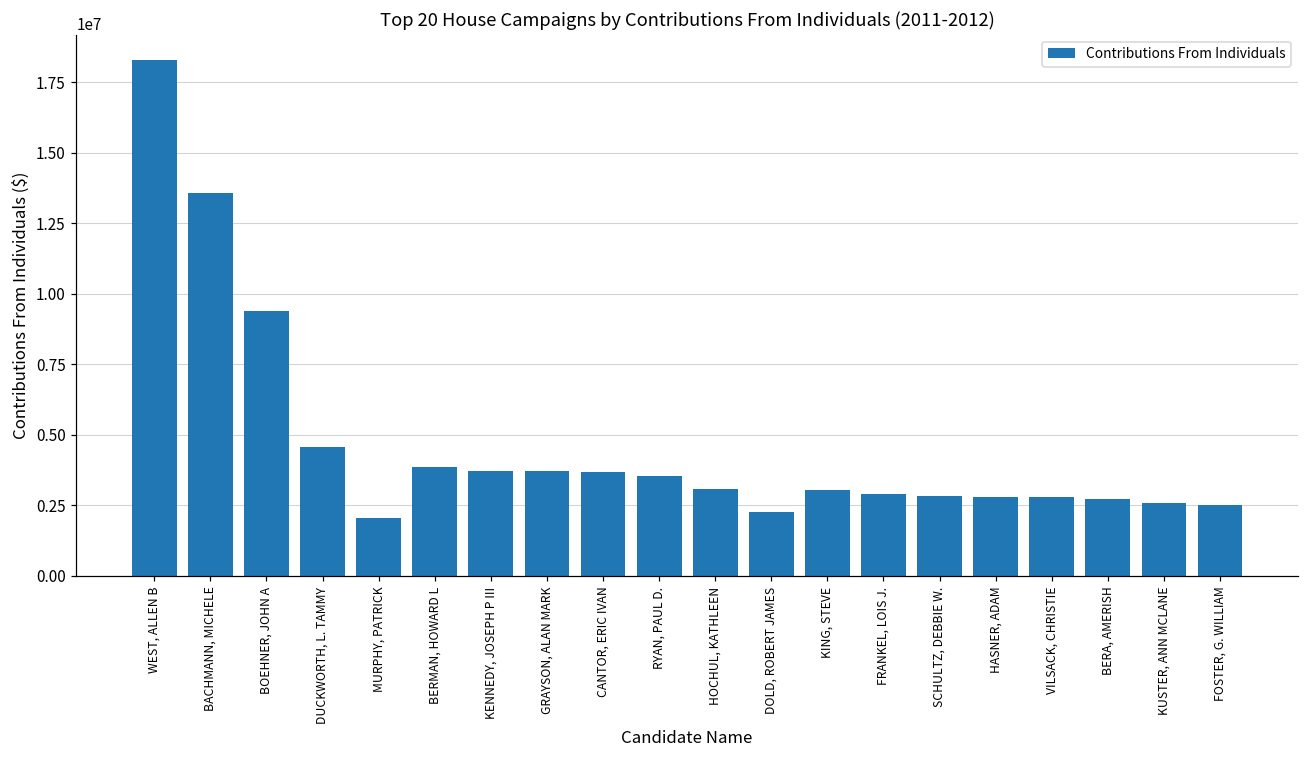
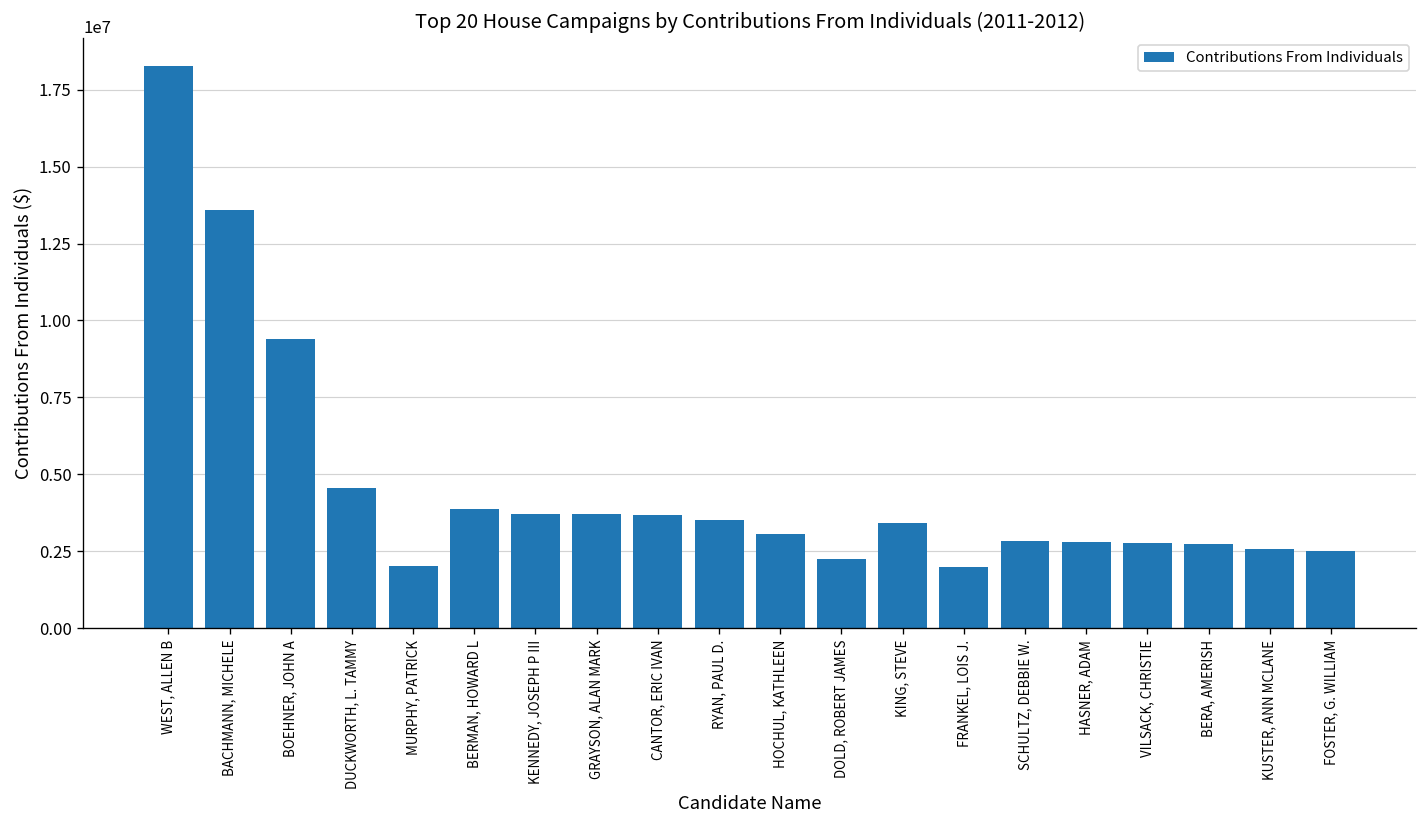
KING, STEVE: 3000000 -> 3400000
FRANKEL, LOIS J.: 2900000 -> 2000000
